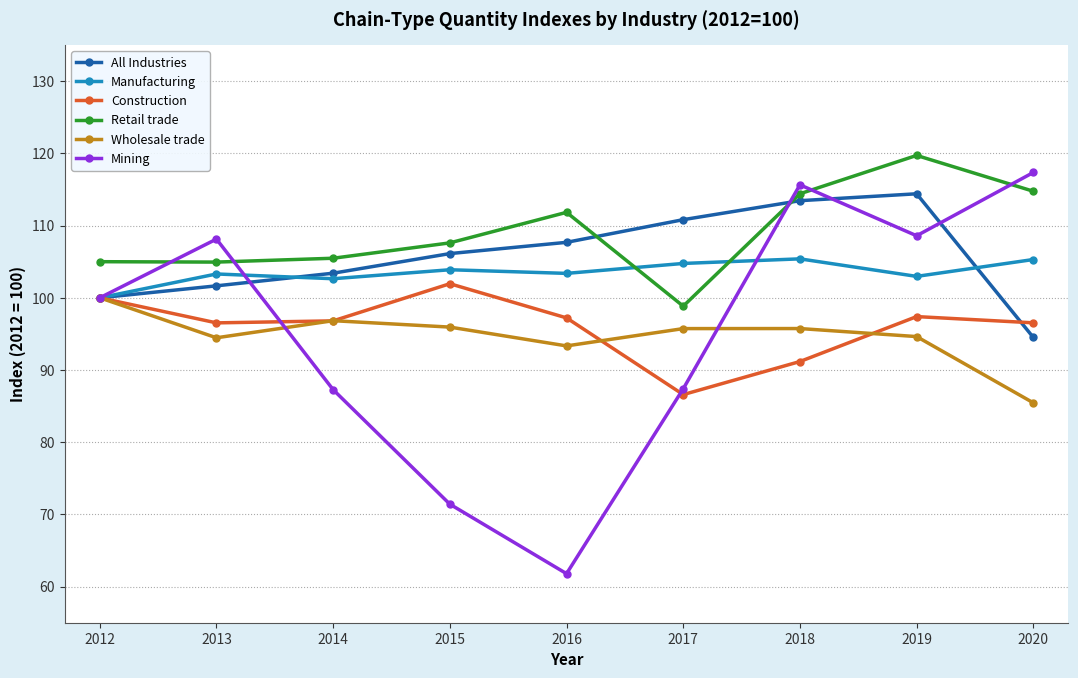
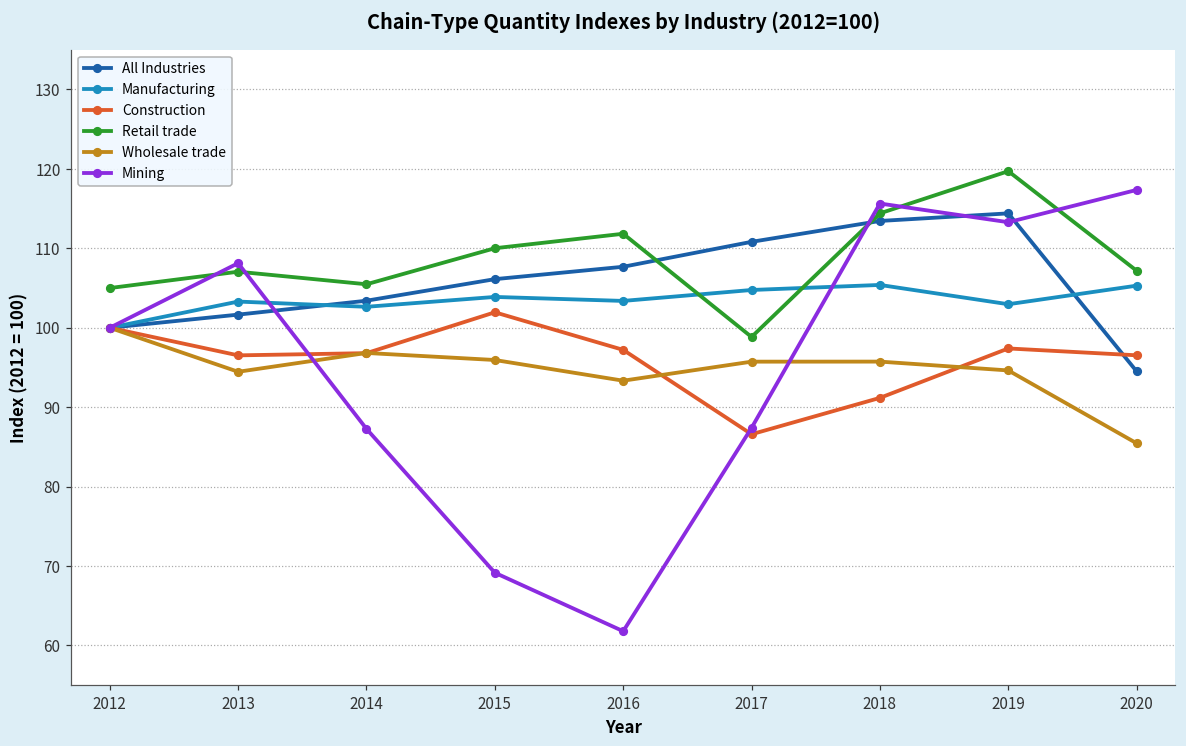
Retail trade, 2013: 105 -> 107
Retail trade, 2015: 108 -> 110
Mining, 2015: 71 -> 69
Mining, 2019: 109 -> 113
Retail trade, 2020: 115 -> 107
